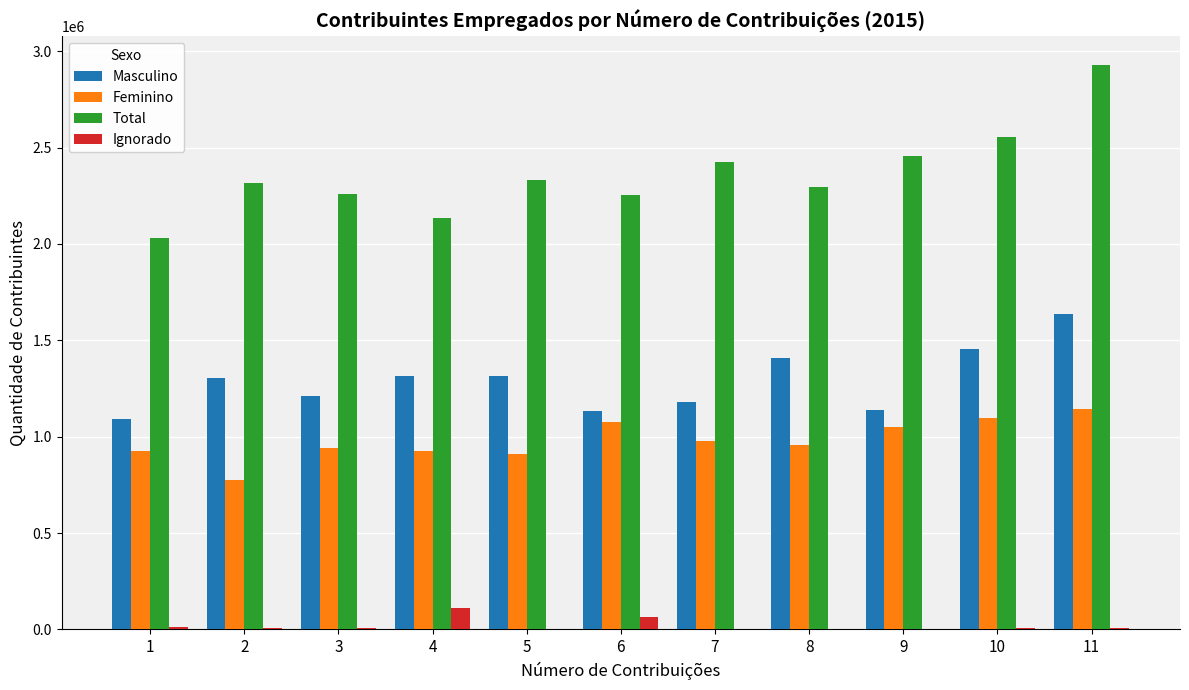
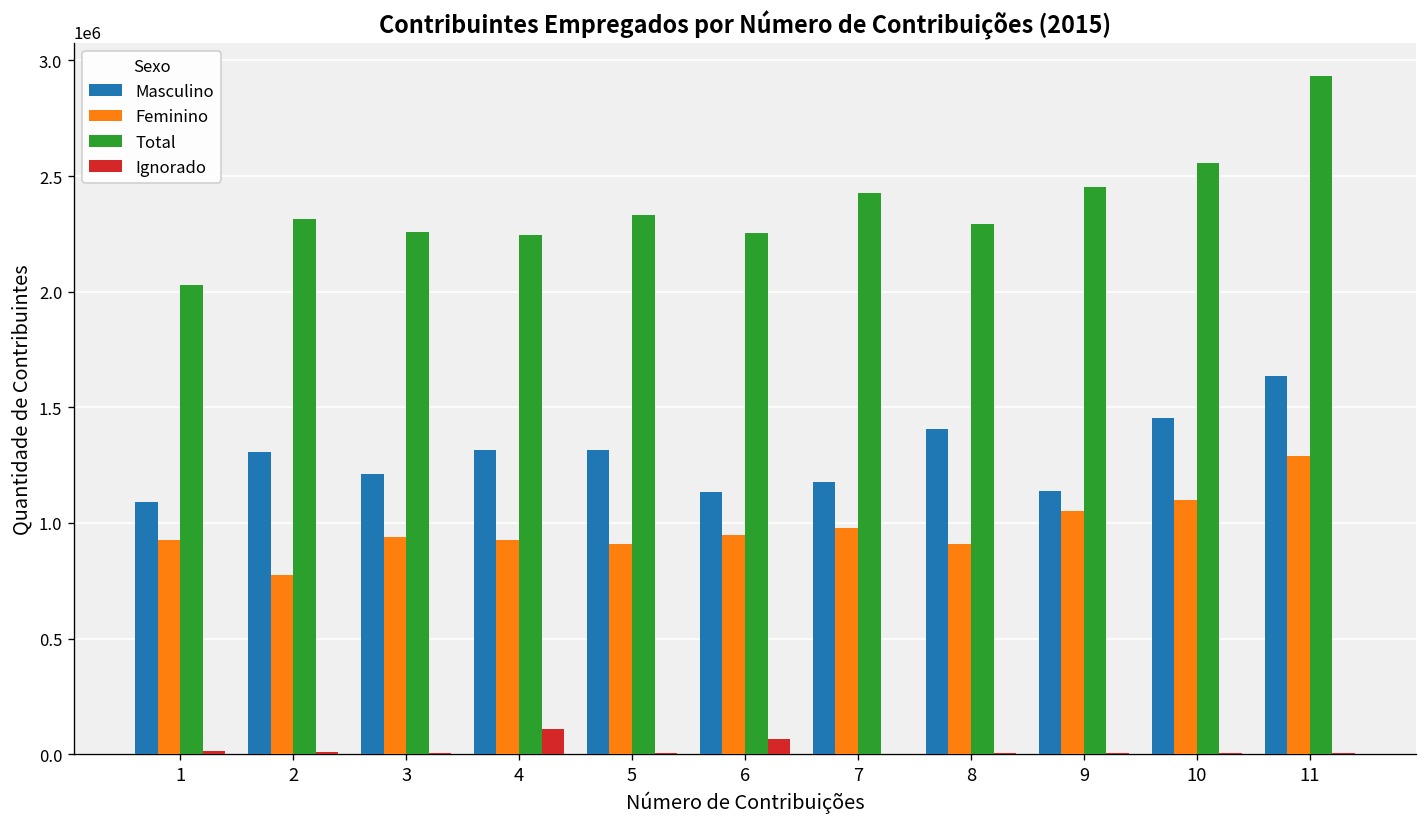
Total, 4: 2140000 -> 2240000
Feminino, 6: 1080000 -> 950000
Feminino, 8: 960000 -> 910000
Feminino, 11: 1140000 -> 1290000
